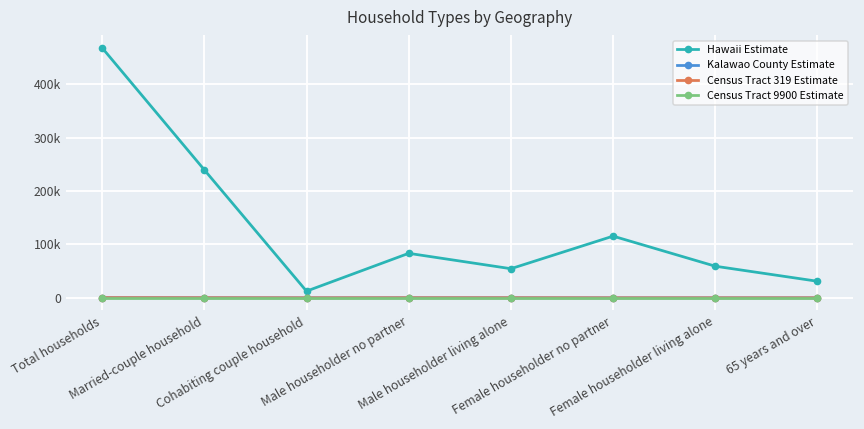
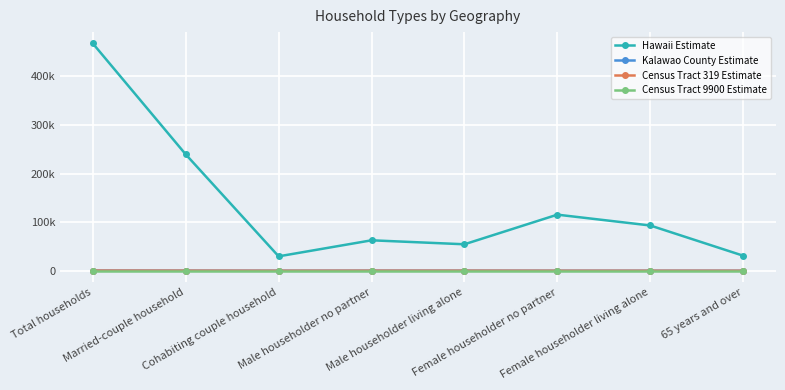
Hawaii Estimate, Cohabiting couple household: 10000 -> 30000
Hawaii Estimate, Male householder no partner: 80000 -> 60000
Hawaii Estimate, Female householder living alone: 60000 -> 90000
